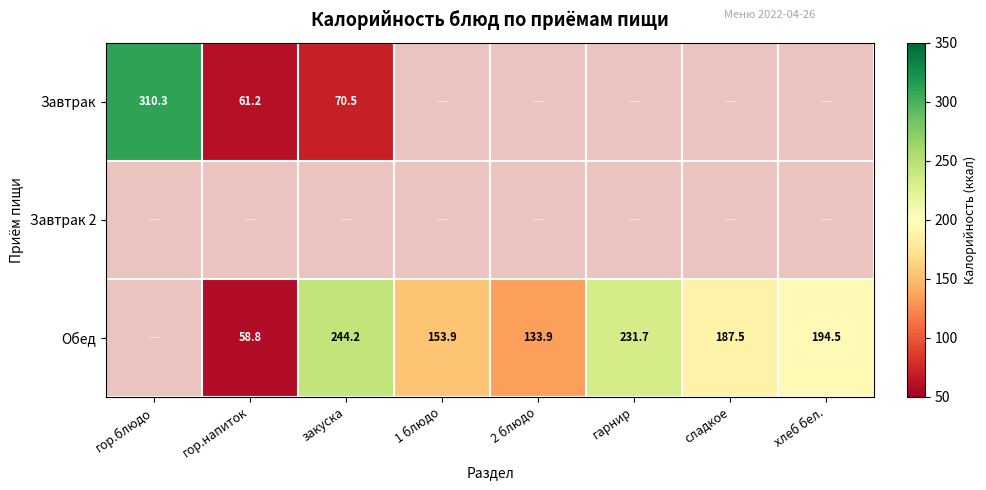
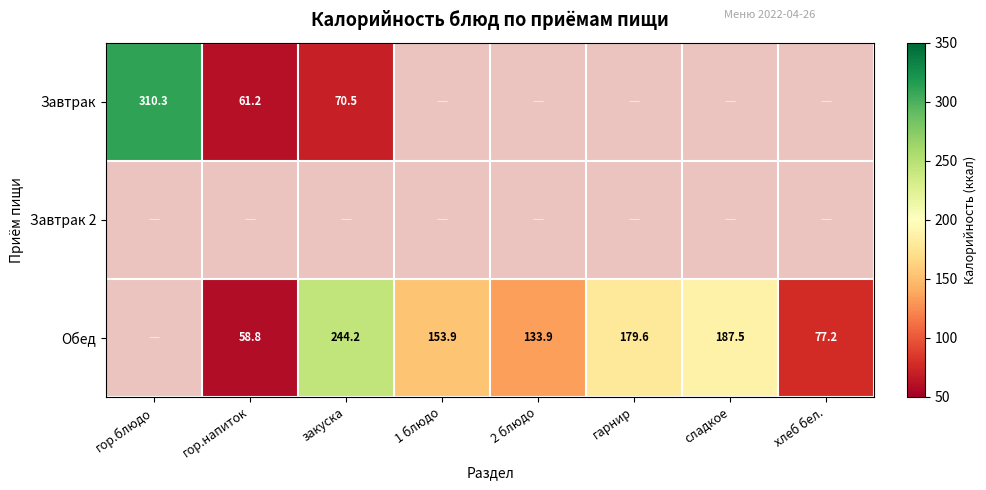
Обед, гарнир: 231.7 -> 179.6
Обед, хлеб бел.: 194.5 -> 77.2
